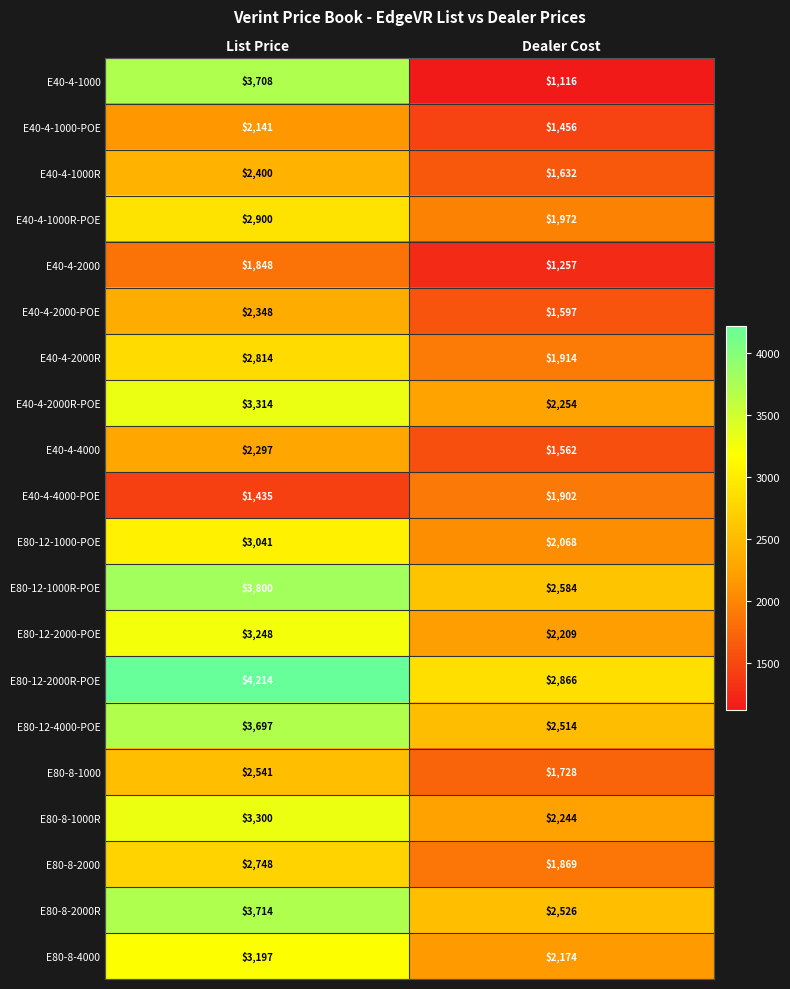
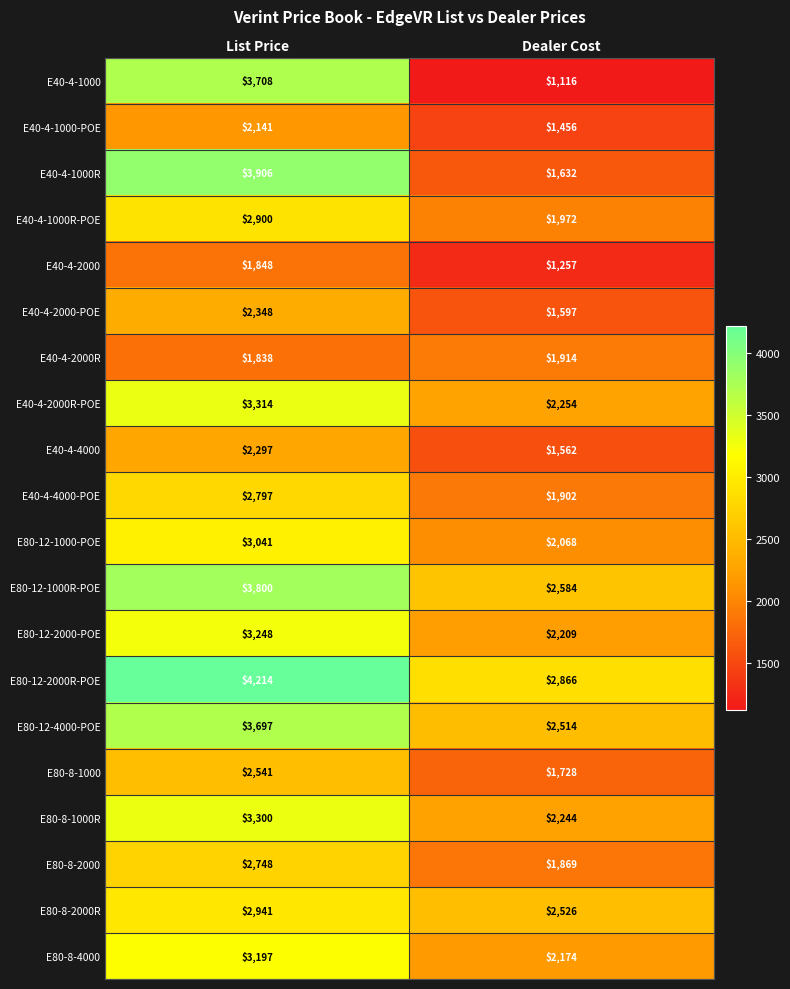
E40-4-1000R, List Price: $2,400 -> $3,906
E40-4-2000R, List Price: $2,814 -> $1,838
E40-4-4000-POE, List Price: $1,435 -> $2,797
E80-8-2000R, List Price: $3,714 -> $2,941
